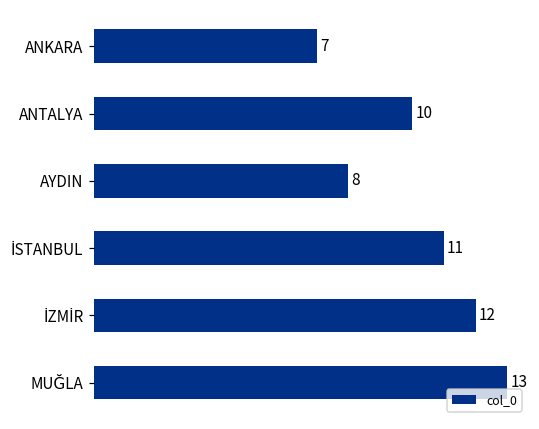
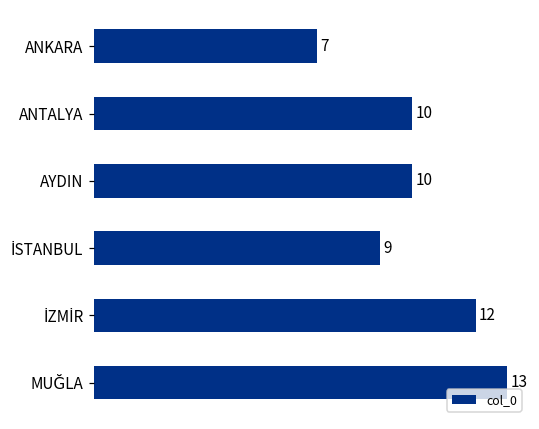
AYDIN: 8 -> 10
İSTANBUL: 11 -> 9
